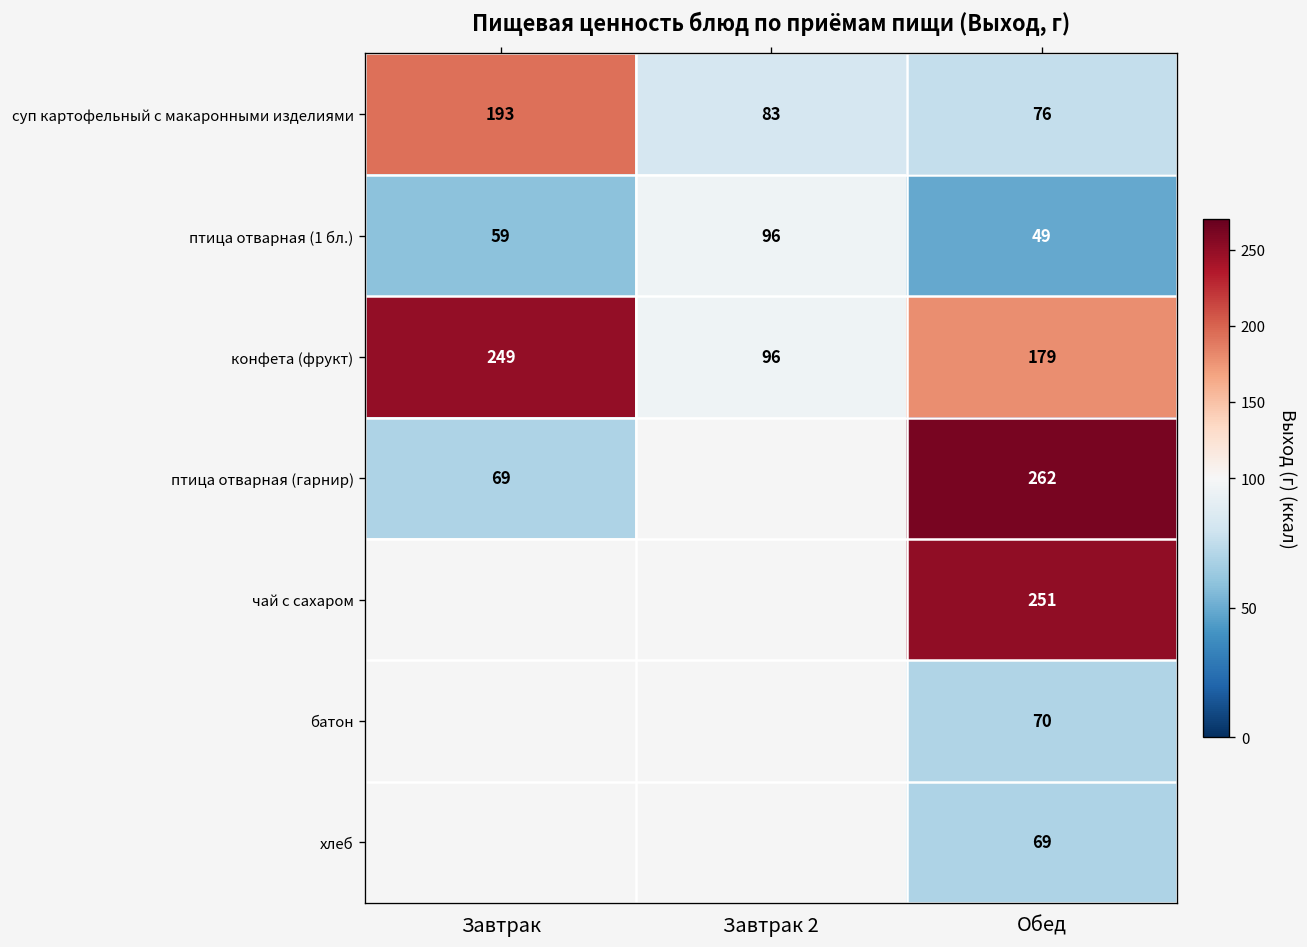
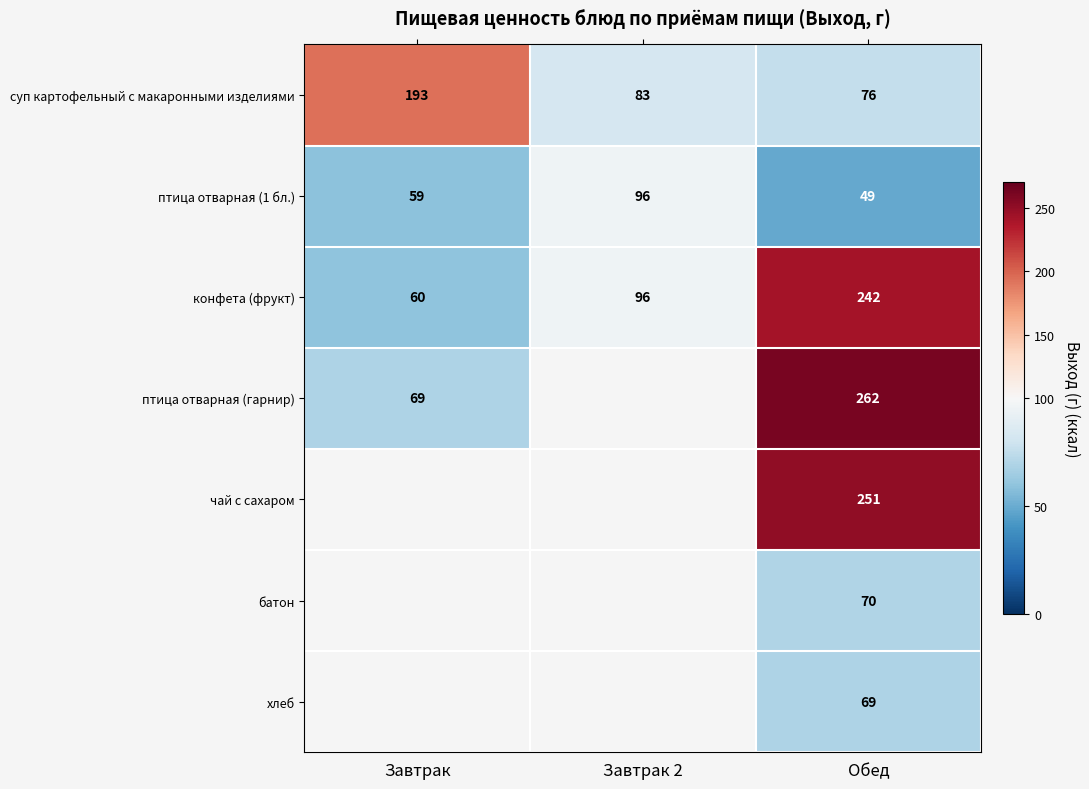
конфета (фрукт), Завтрак: 249 -> 60
конфета (фрукт), Обед: 179 -> 242
